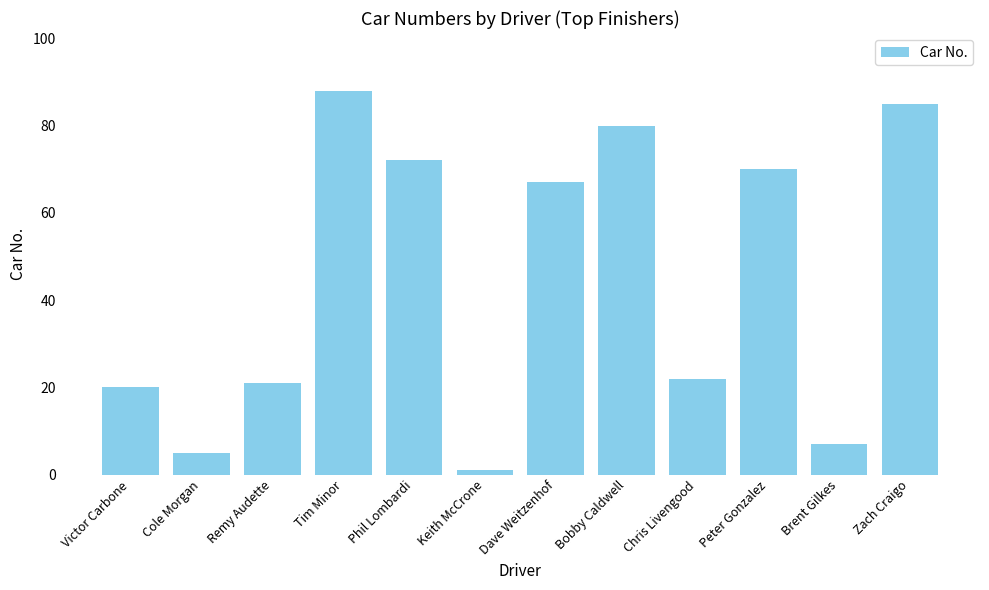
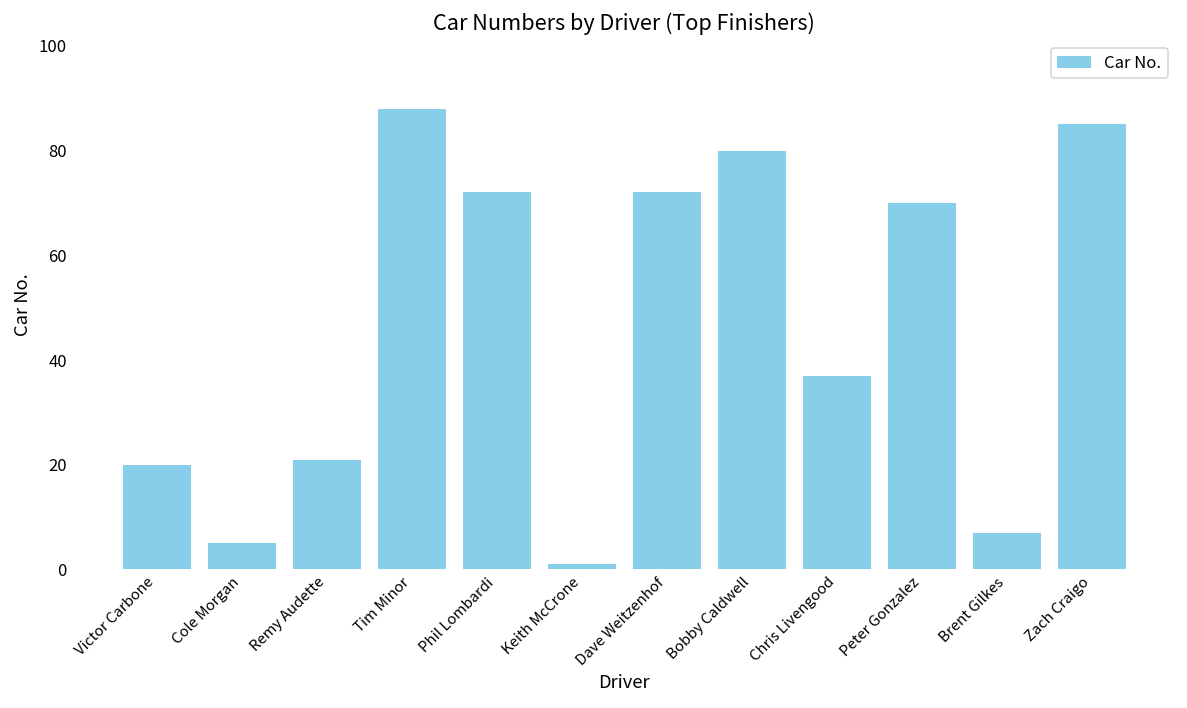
Dave Weitzenhof: 67 -> 72
Chris Livengood: 22 -> 37
